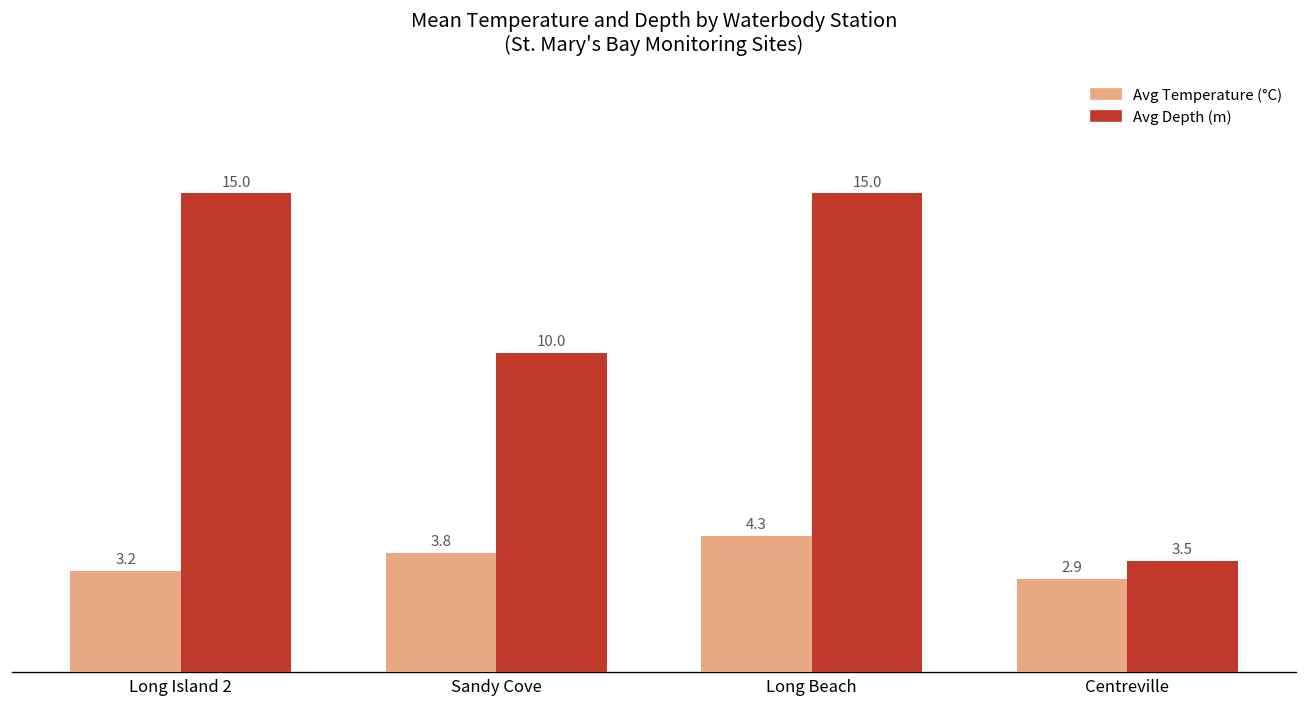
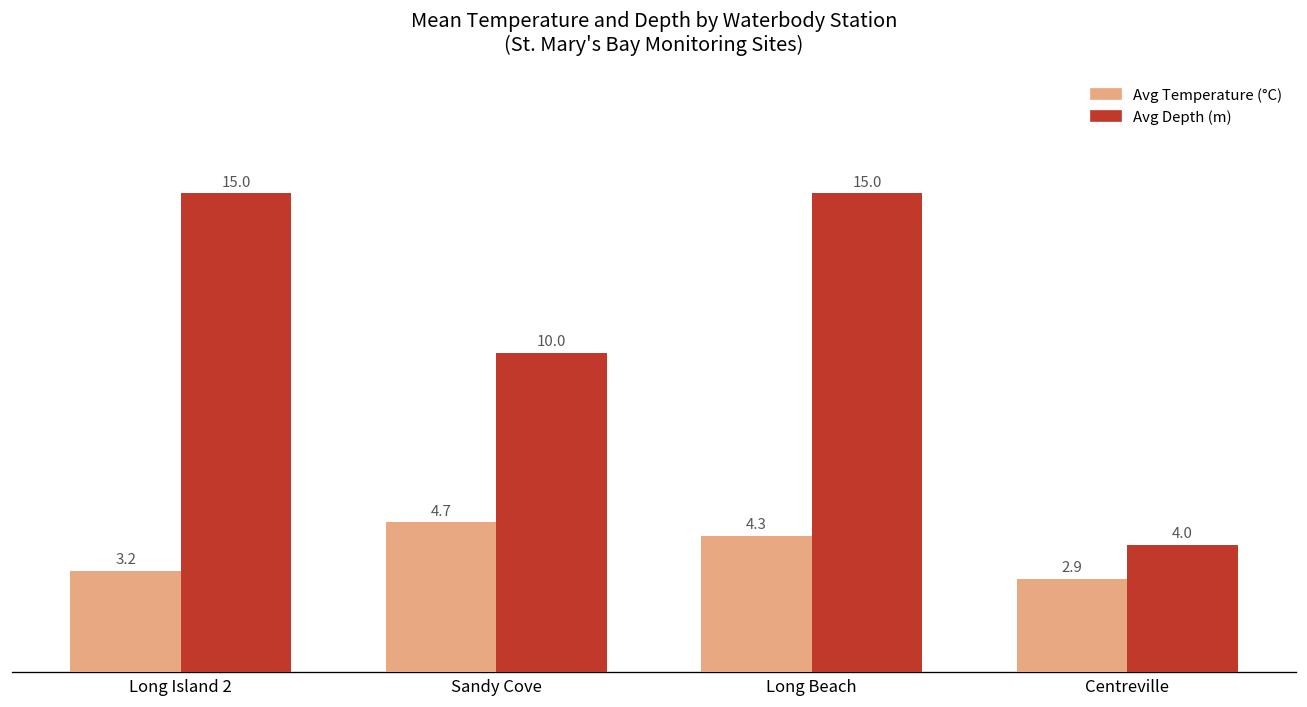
Avg Temperature (°C), Sandy Cove: 3.8 -> 4.7
Avg Depth (m), Centreville: 3.5 -> 4.0
